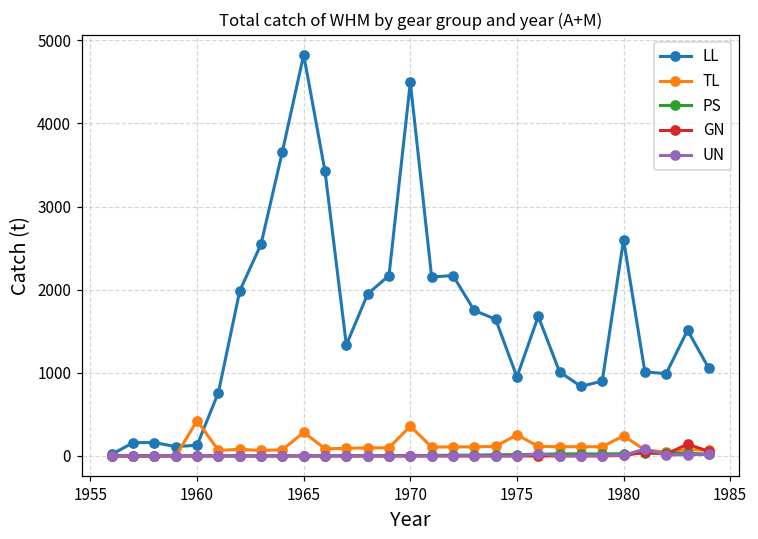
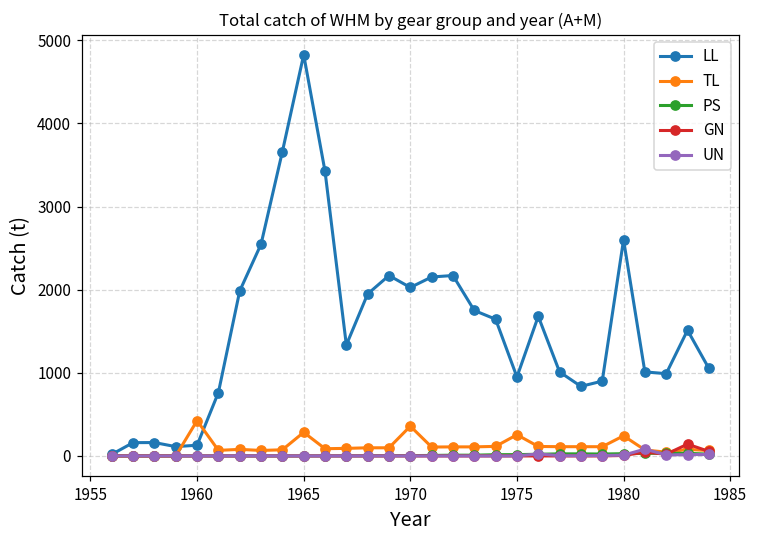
LL, 1970: 4500 -> 2000
